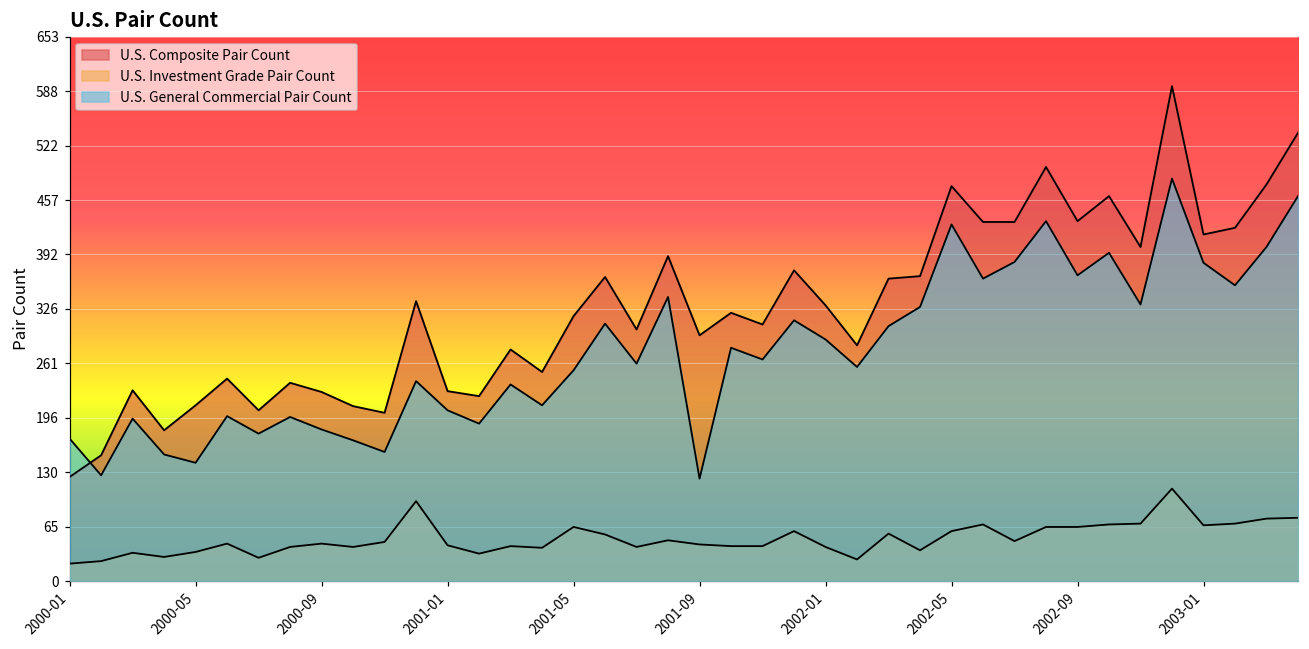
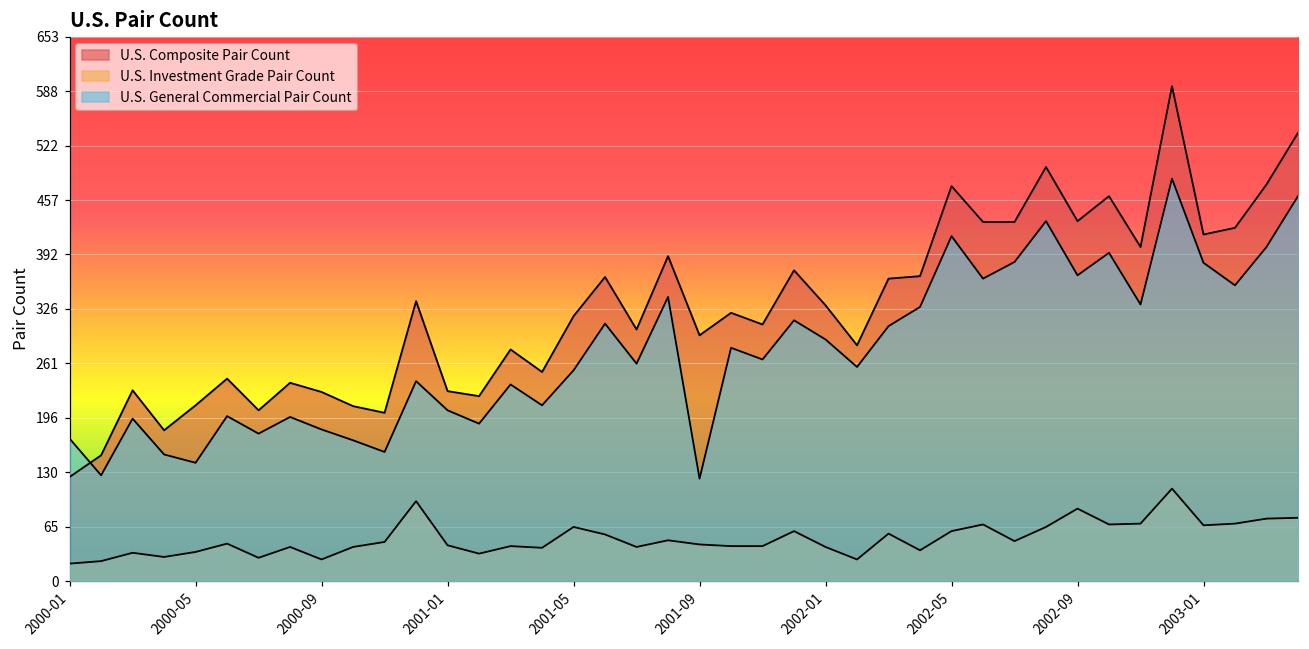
U.S. Investment Grade Pair Count, 2000-09: 50 -> 30
U.S. General Commercial Pair Count, 2002-05: 430 -> 410
U.S. Investment Grade Pair Count, 2002-09: 70 -> 90
